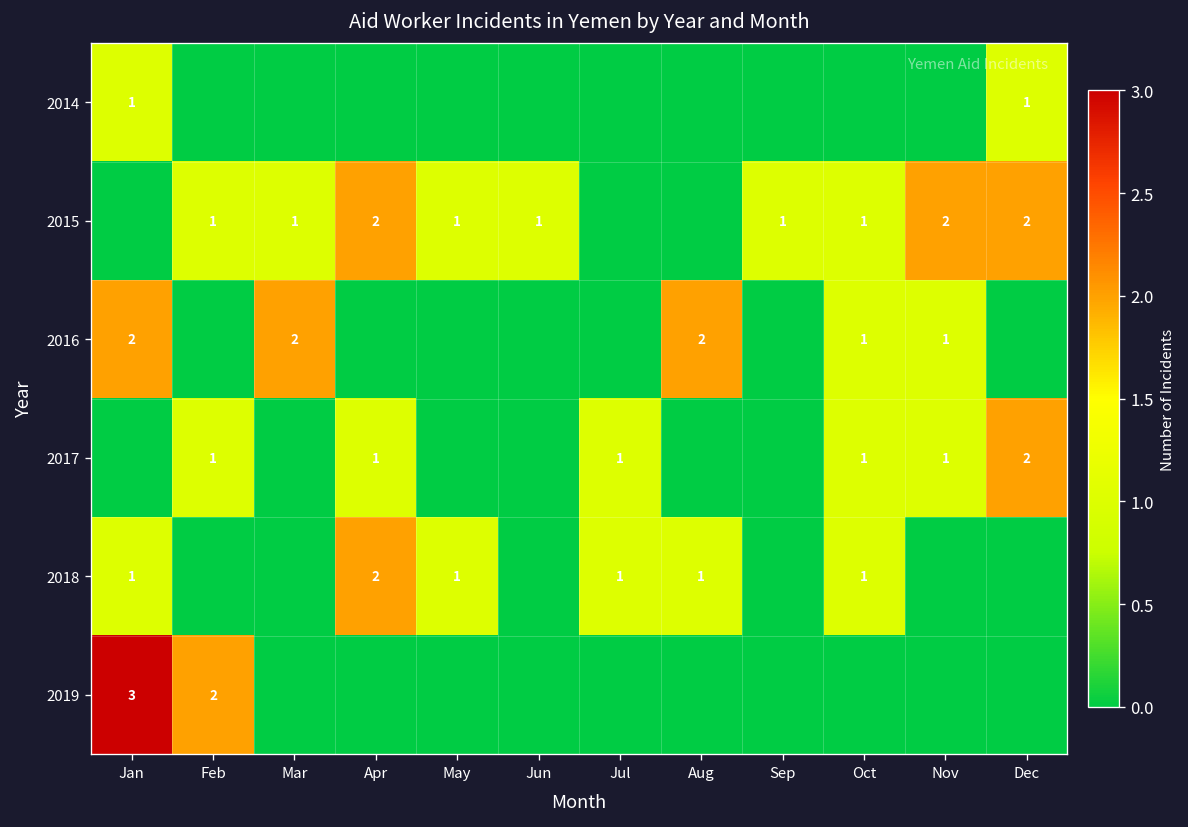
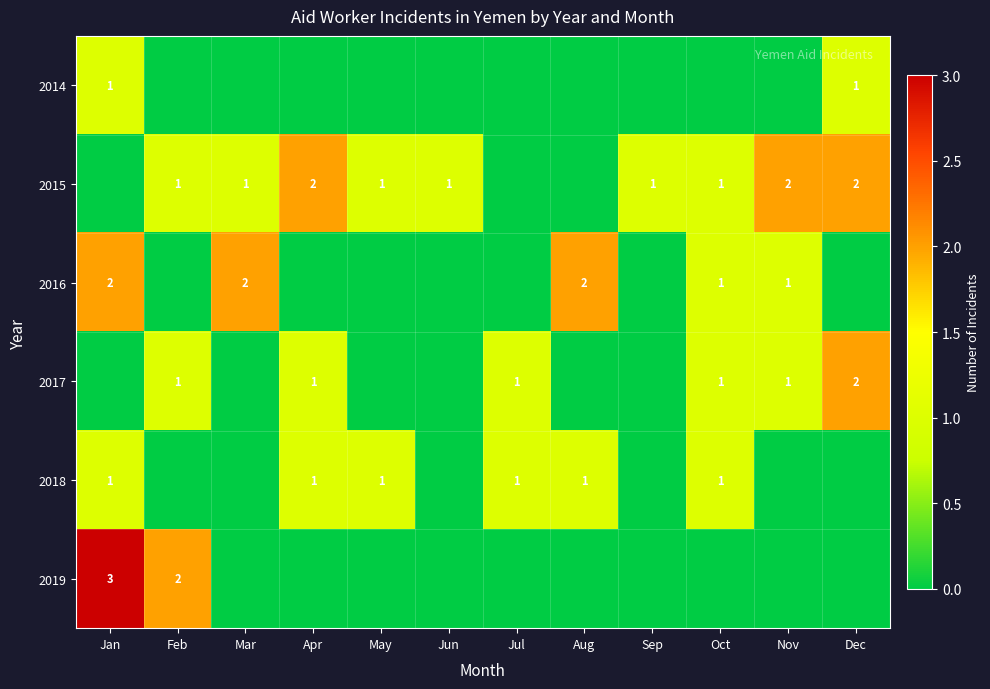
2018, Apr: 2 -> 1
